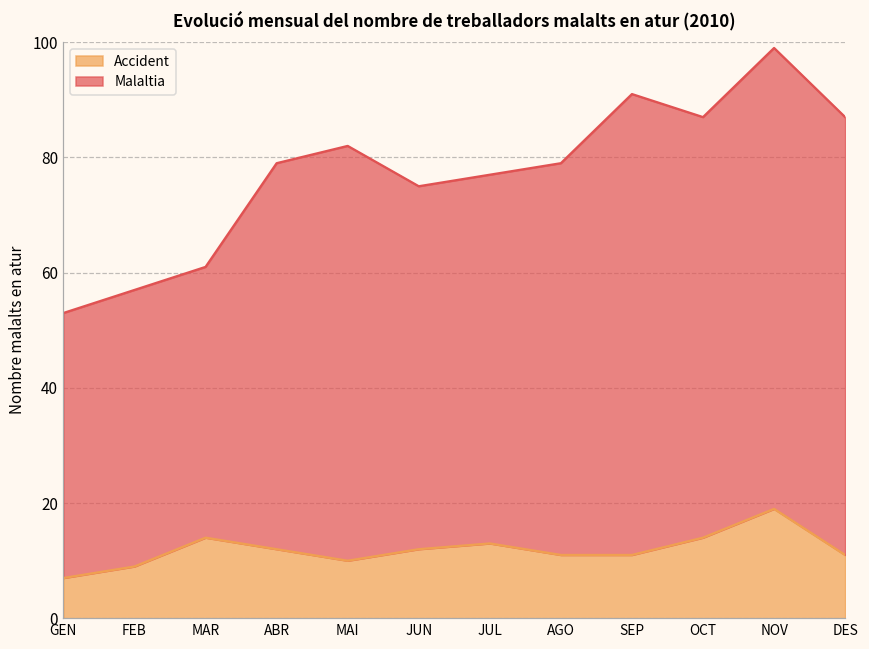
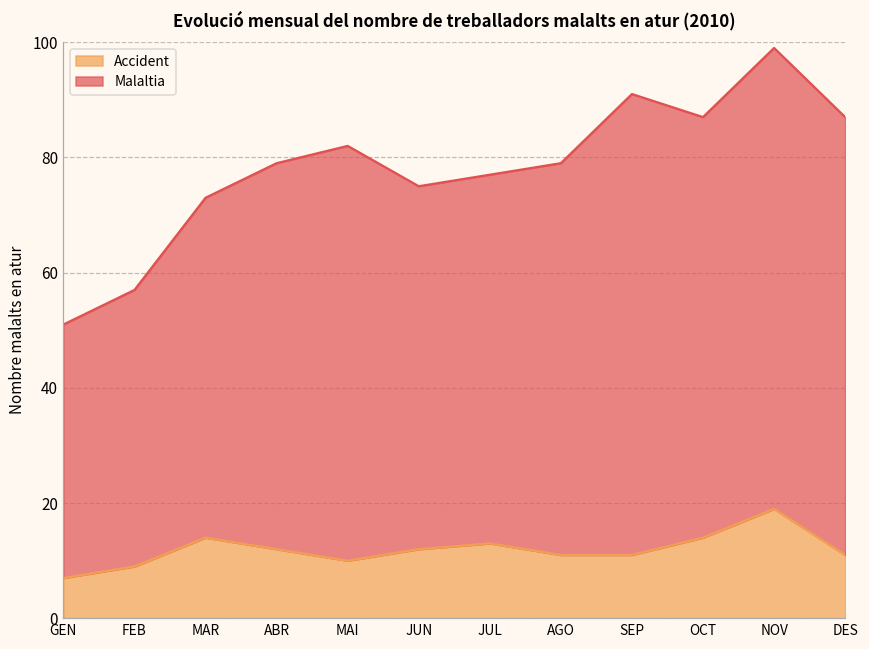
Malaltia, GEN: 46 -> 44
Malaltia, MAR: 47 -> 59
